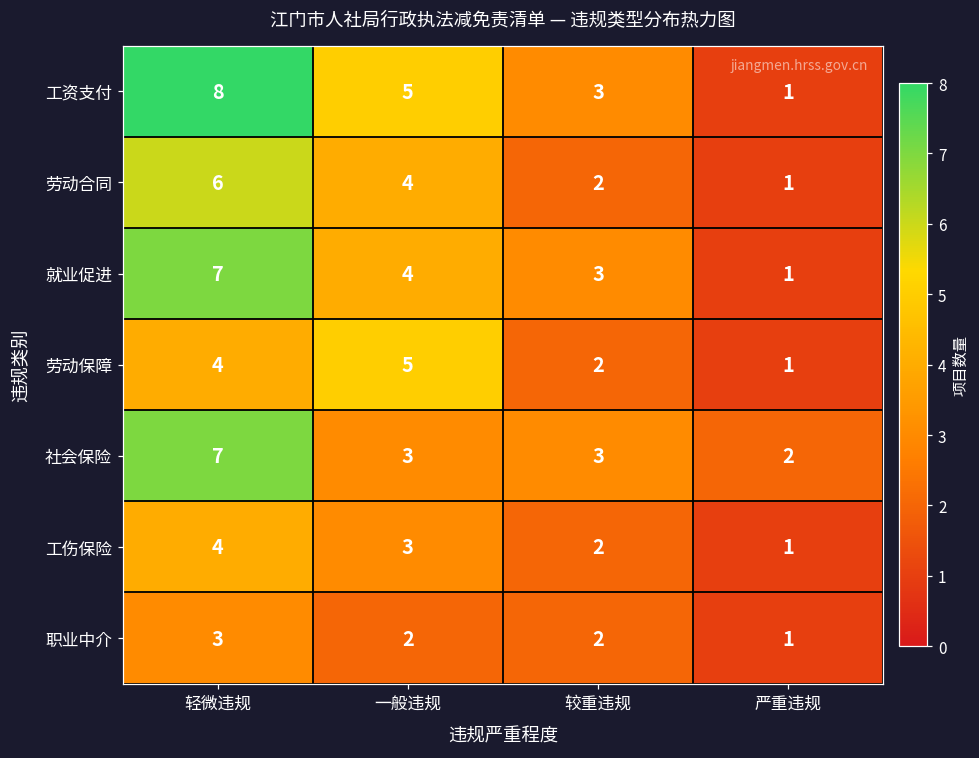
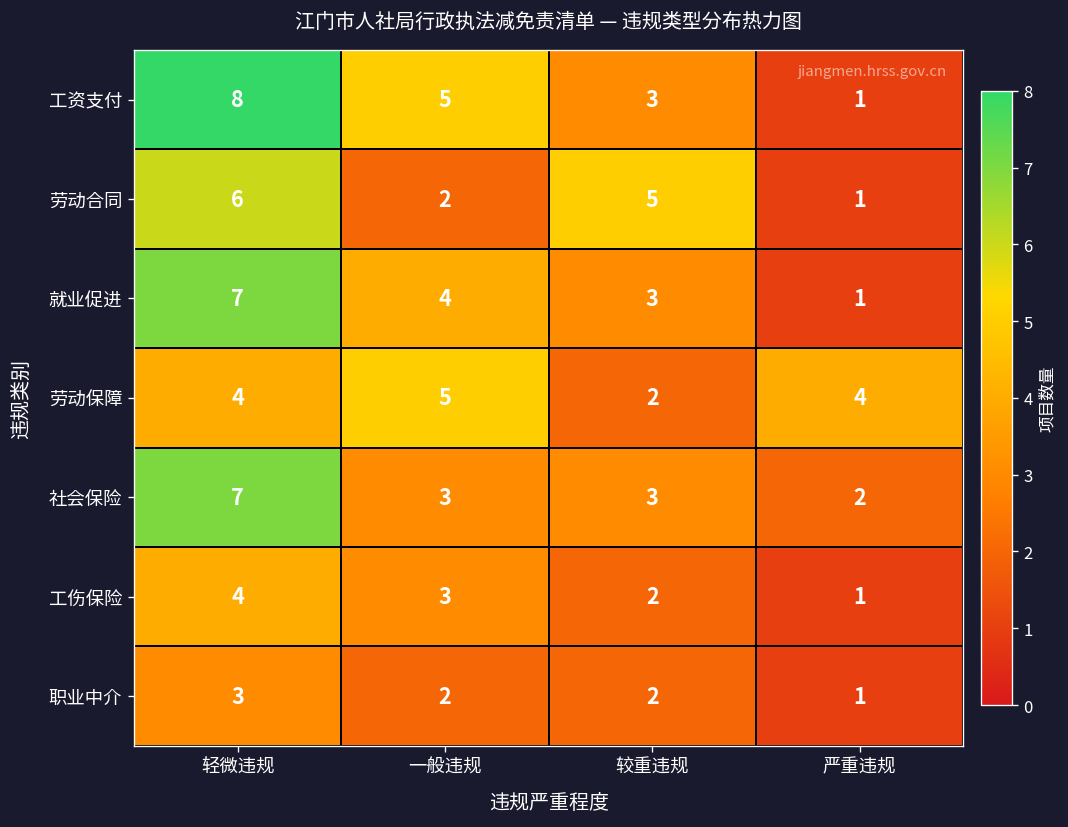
劳动合同, 一般违规: 4 -> 2
劳动合同, 较重违规: 2 -> 5
劳动保障, 严重违规: 1 -> 4
